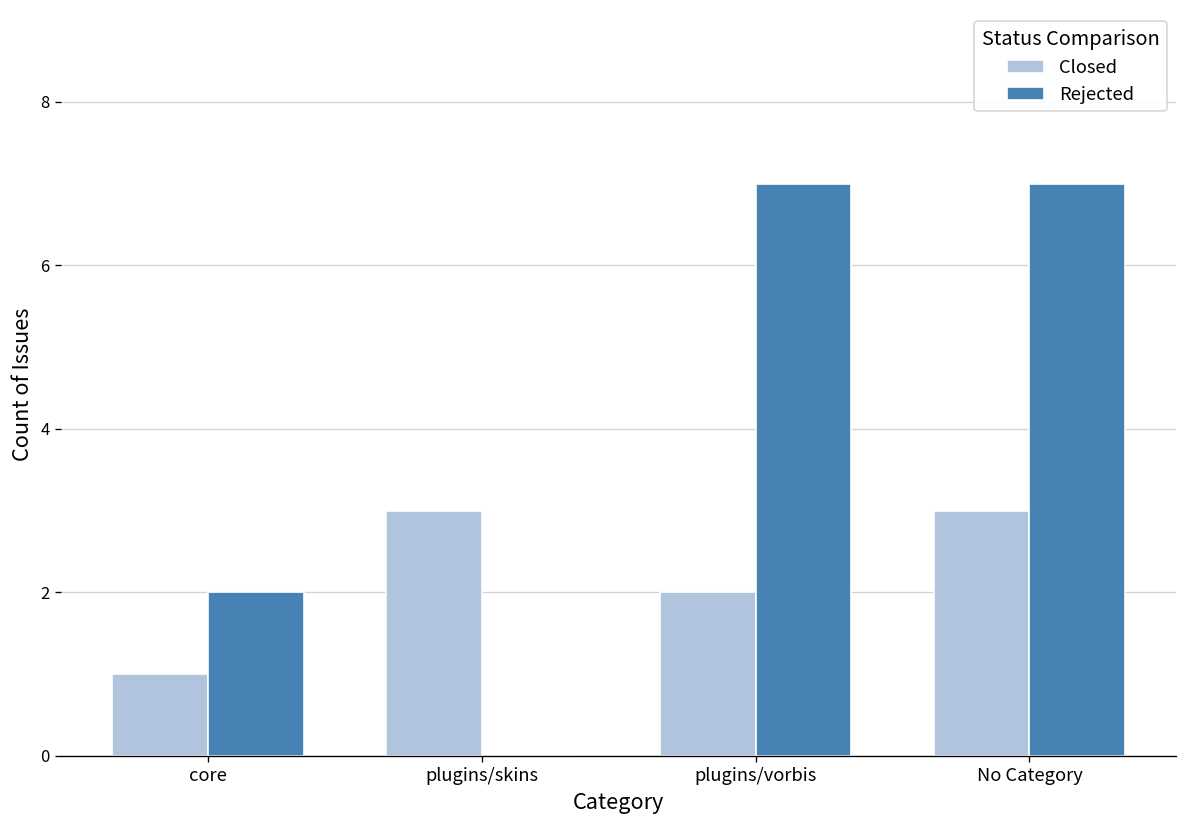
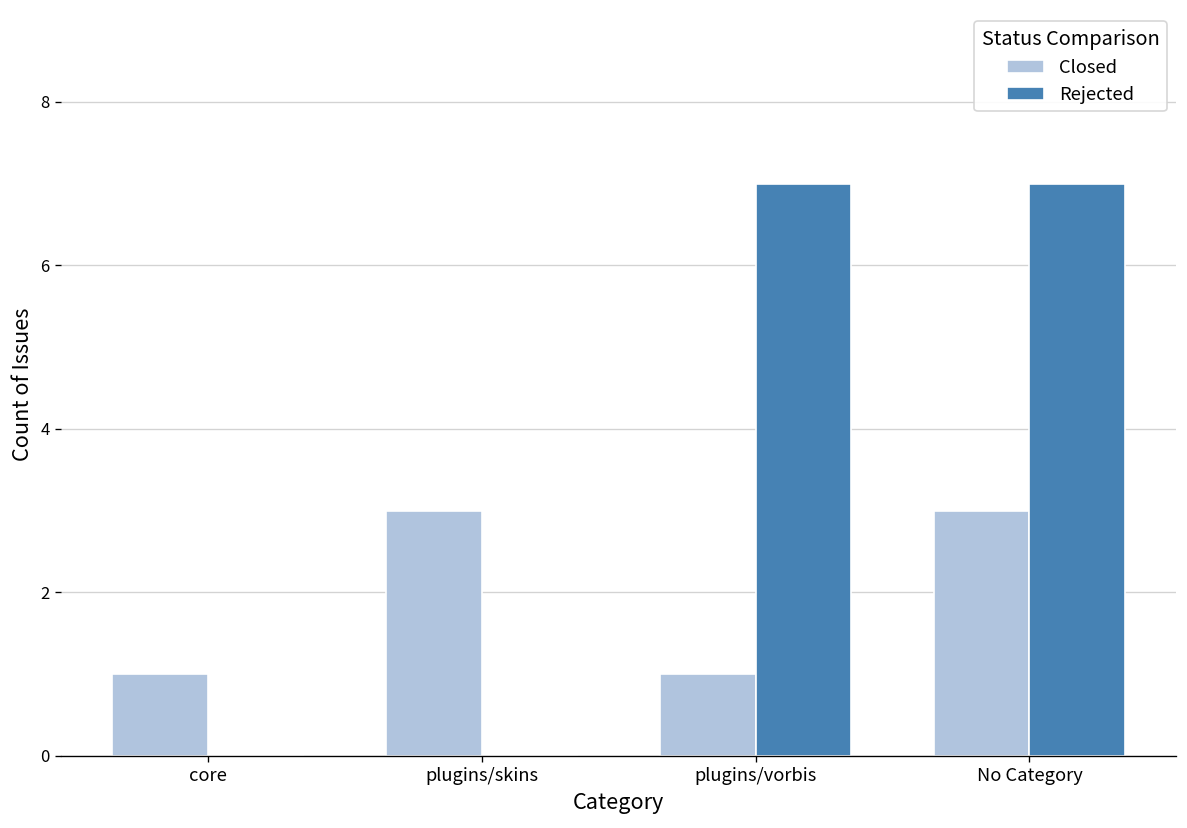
Rejected, core: 2 -> 0
Closed, plugins/vorbis: 2 -> 1
